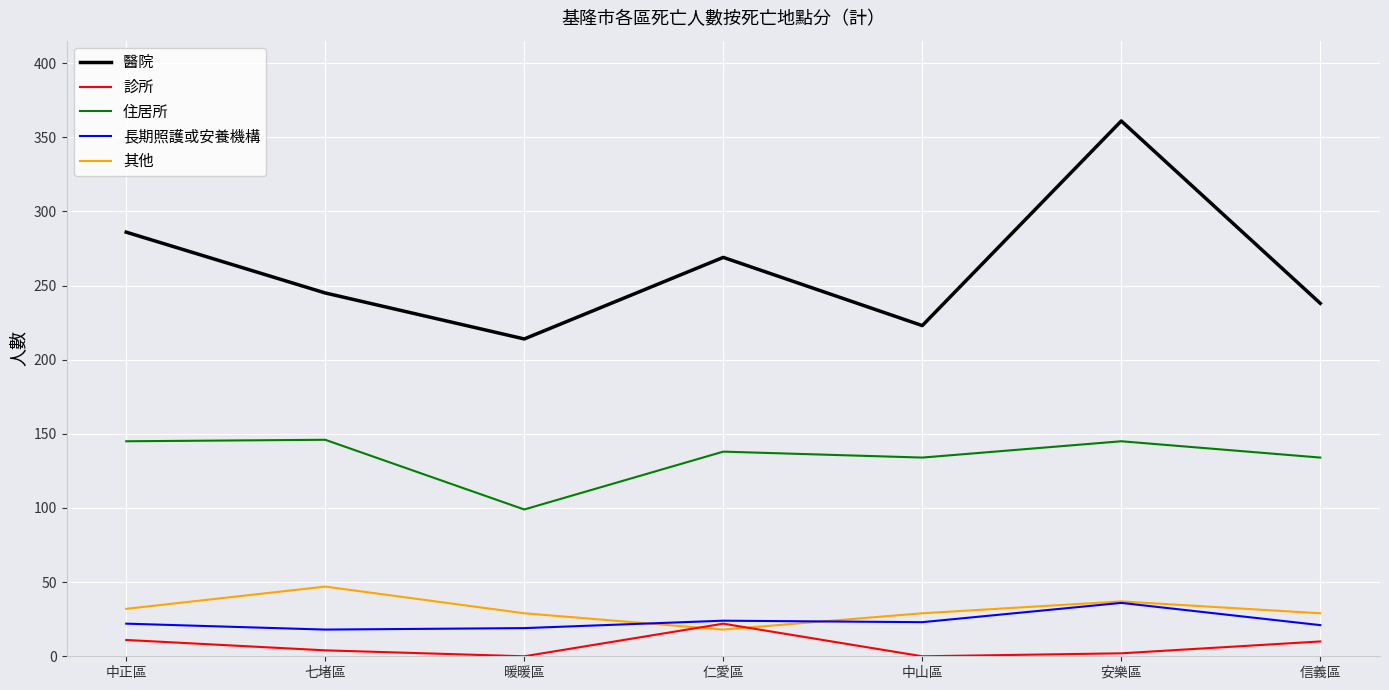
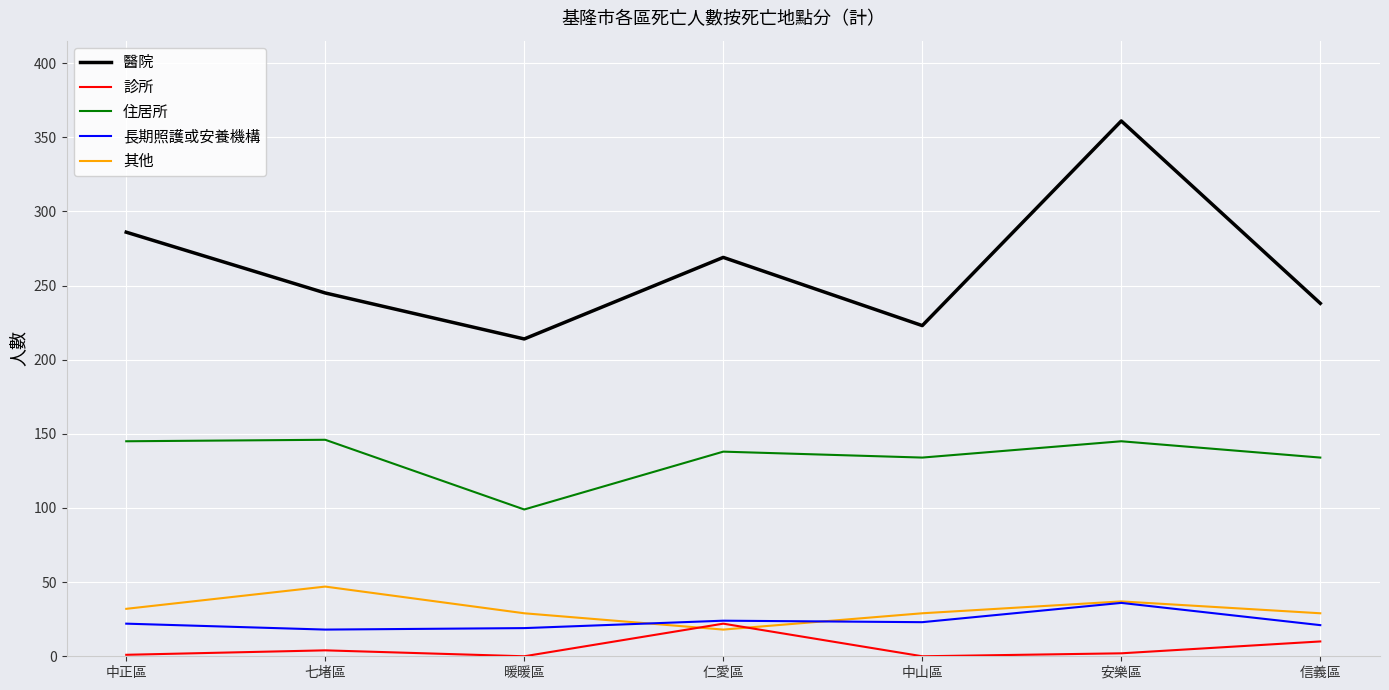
診所, 中正區: 11 -> 1
